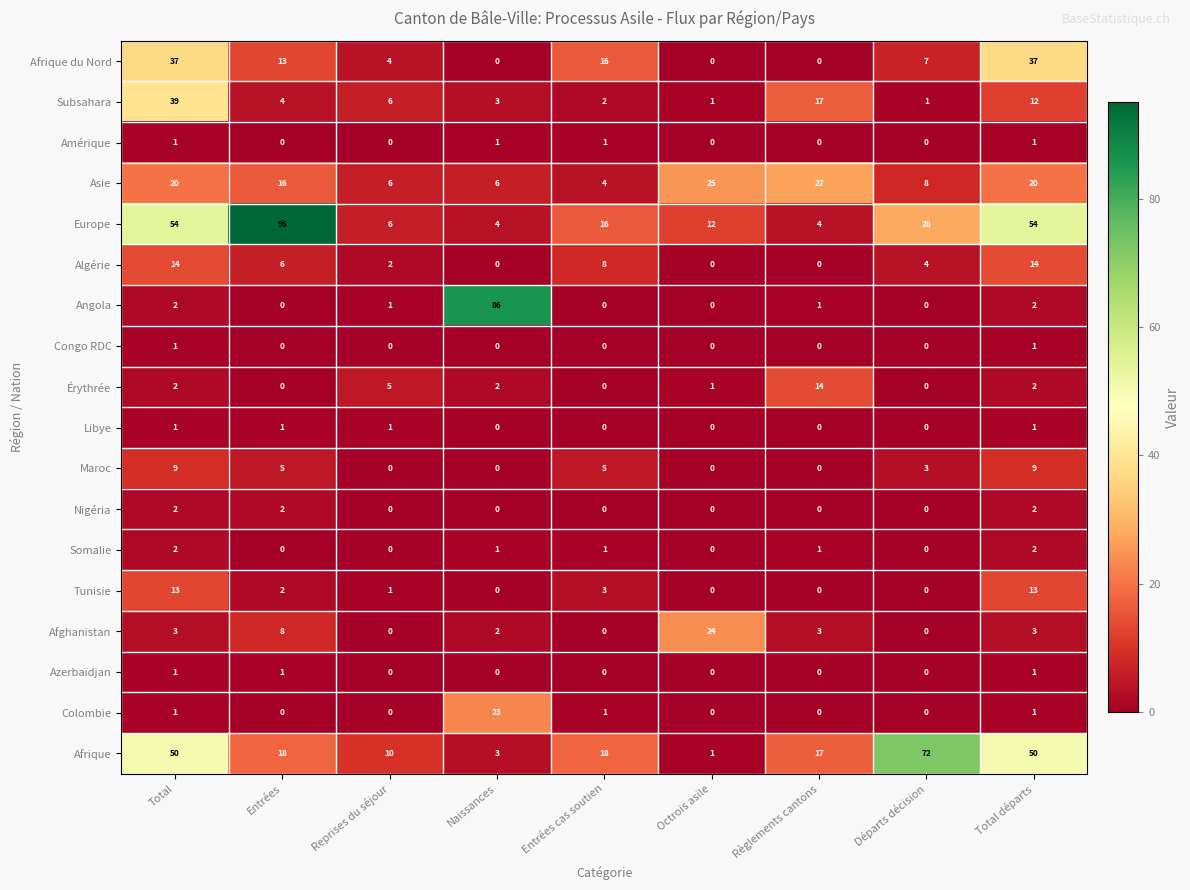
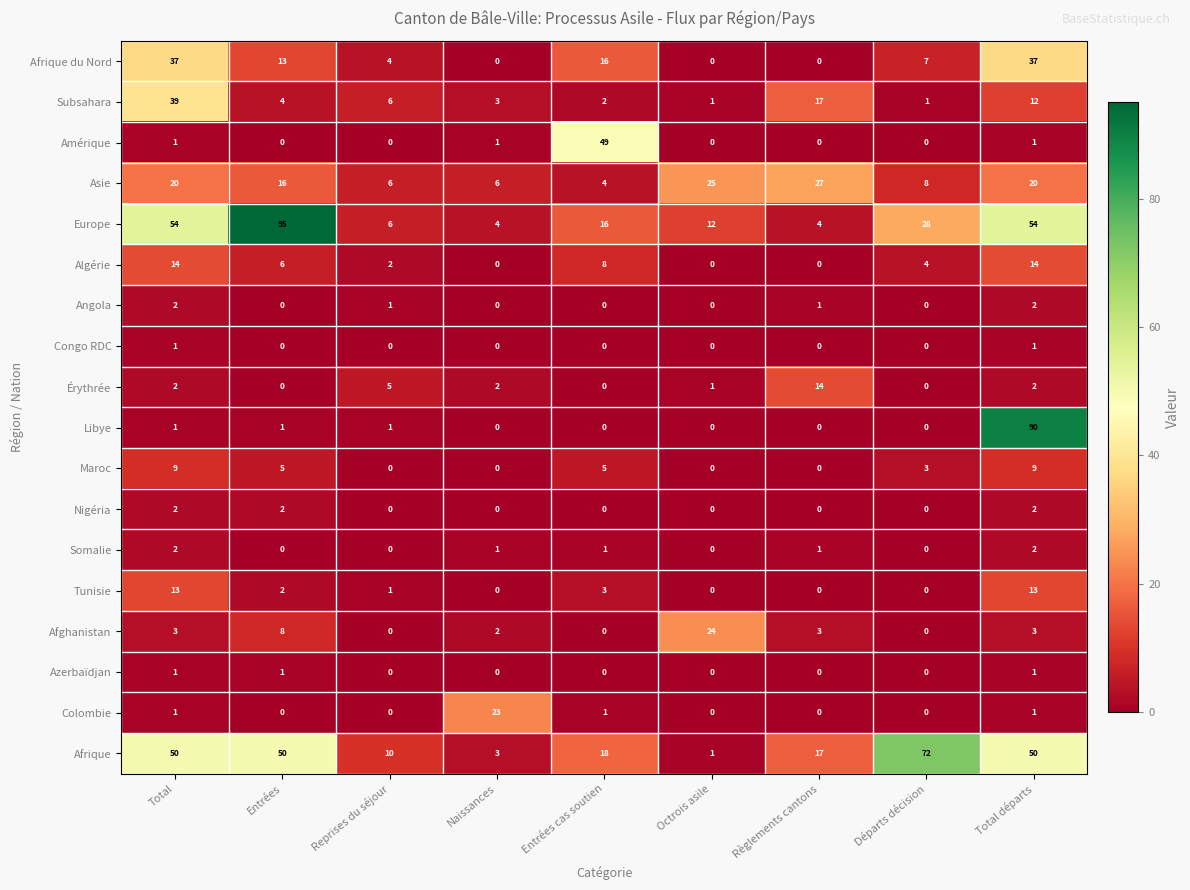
Amérique, Entrées cas soutien: 1 -> 49
Angola, Naissances: 86 -> 0
Libye, Total départs: 1 -> 90
Afrique, Entrées: 18 -> 50
